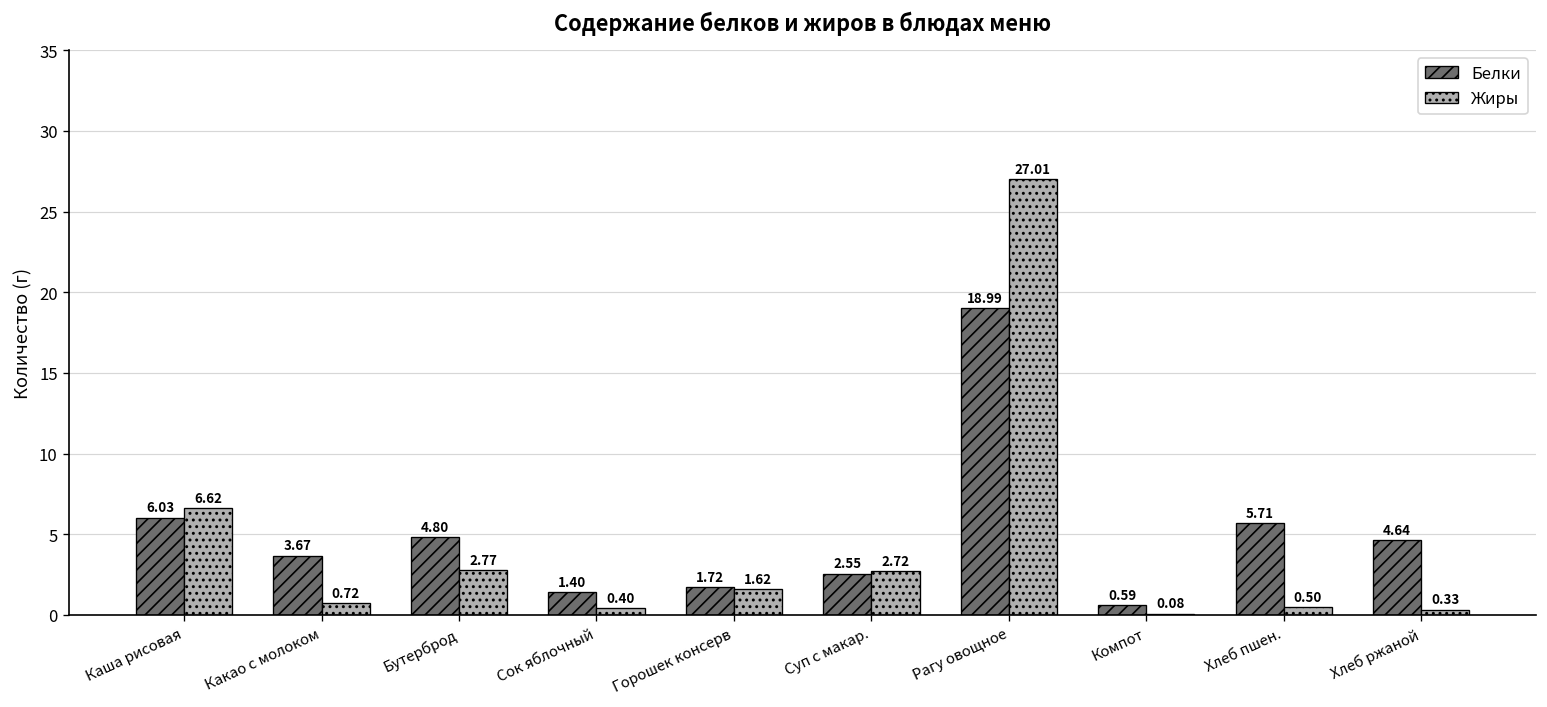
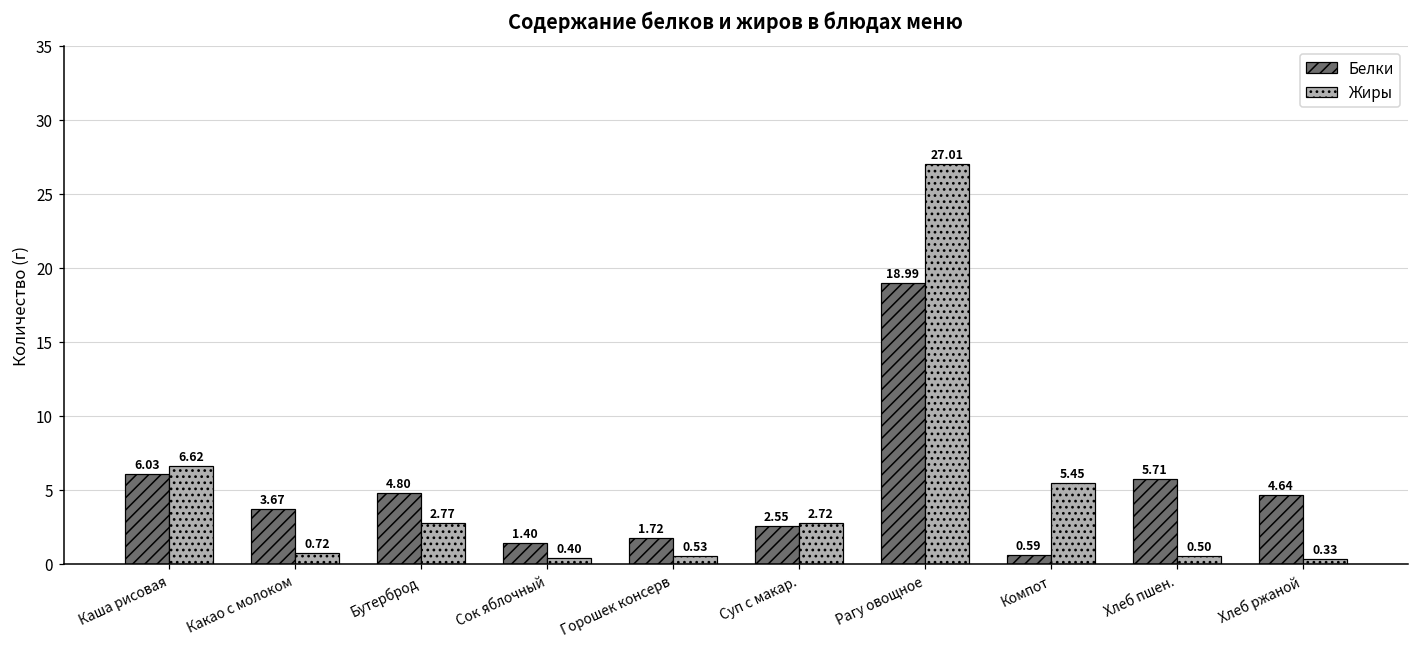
Жиры, Горошек консерв: 1.62 -> 0.53
Жиры, Компот: 0.08 -> 5.45
